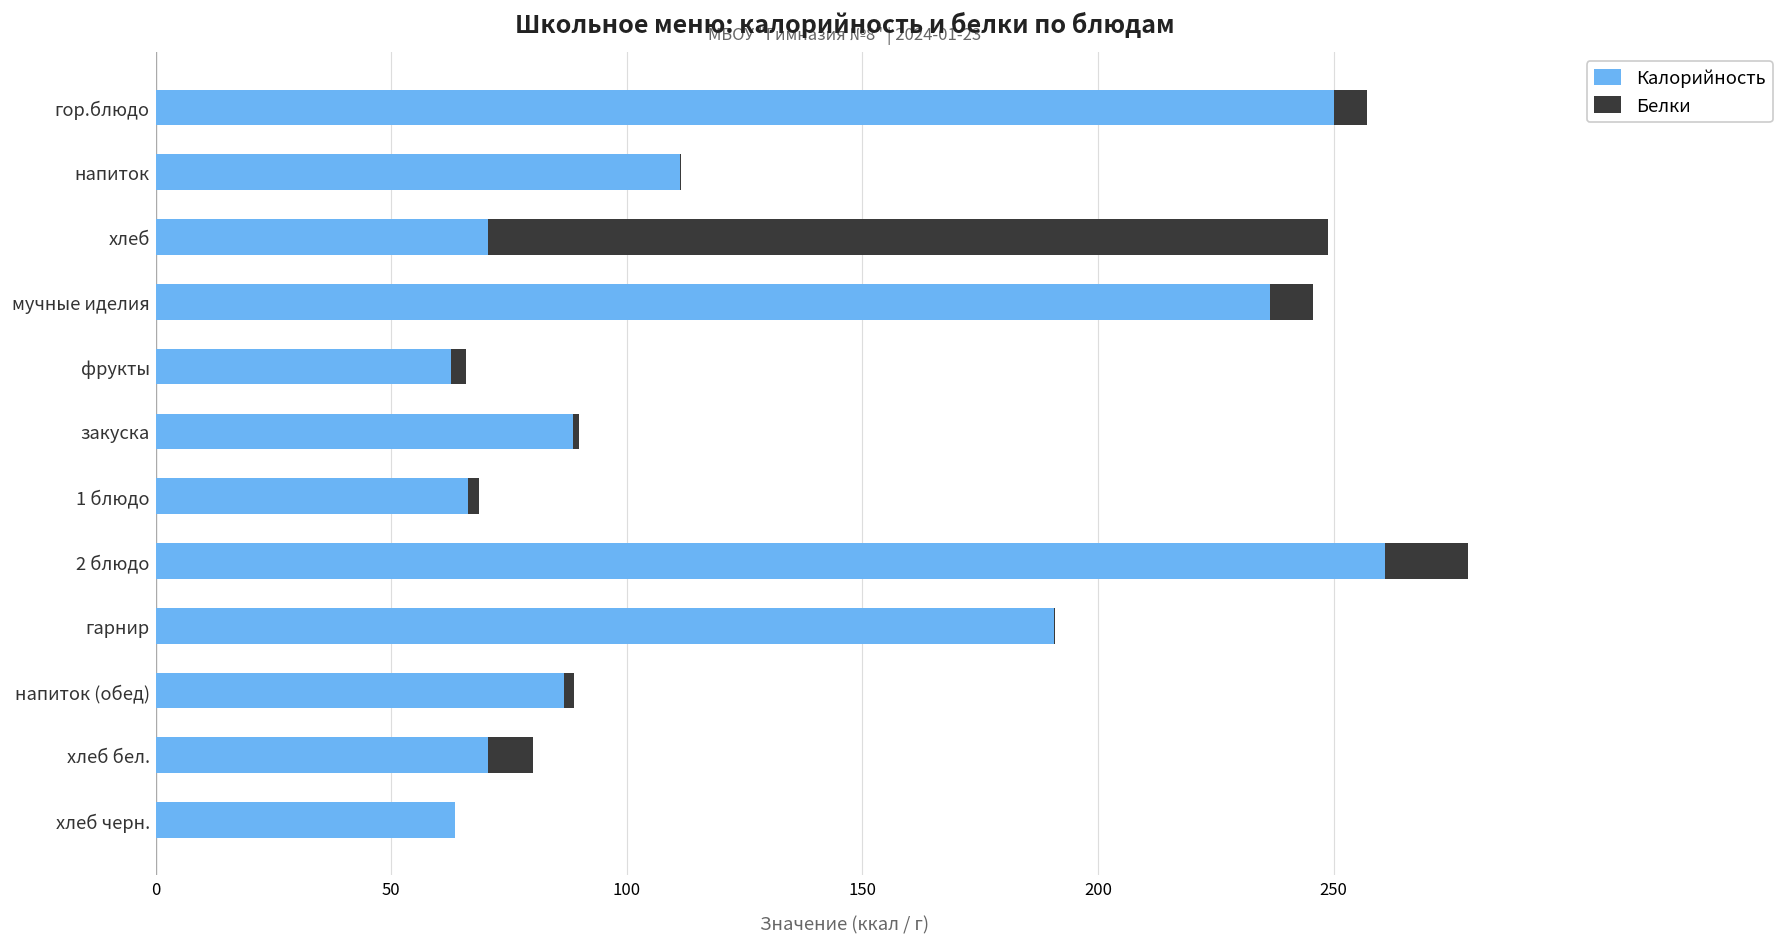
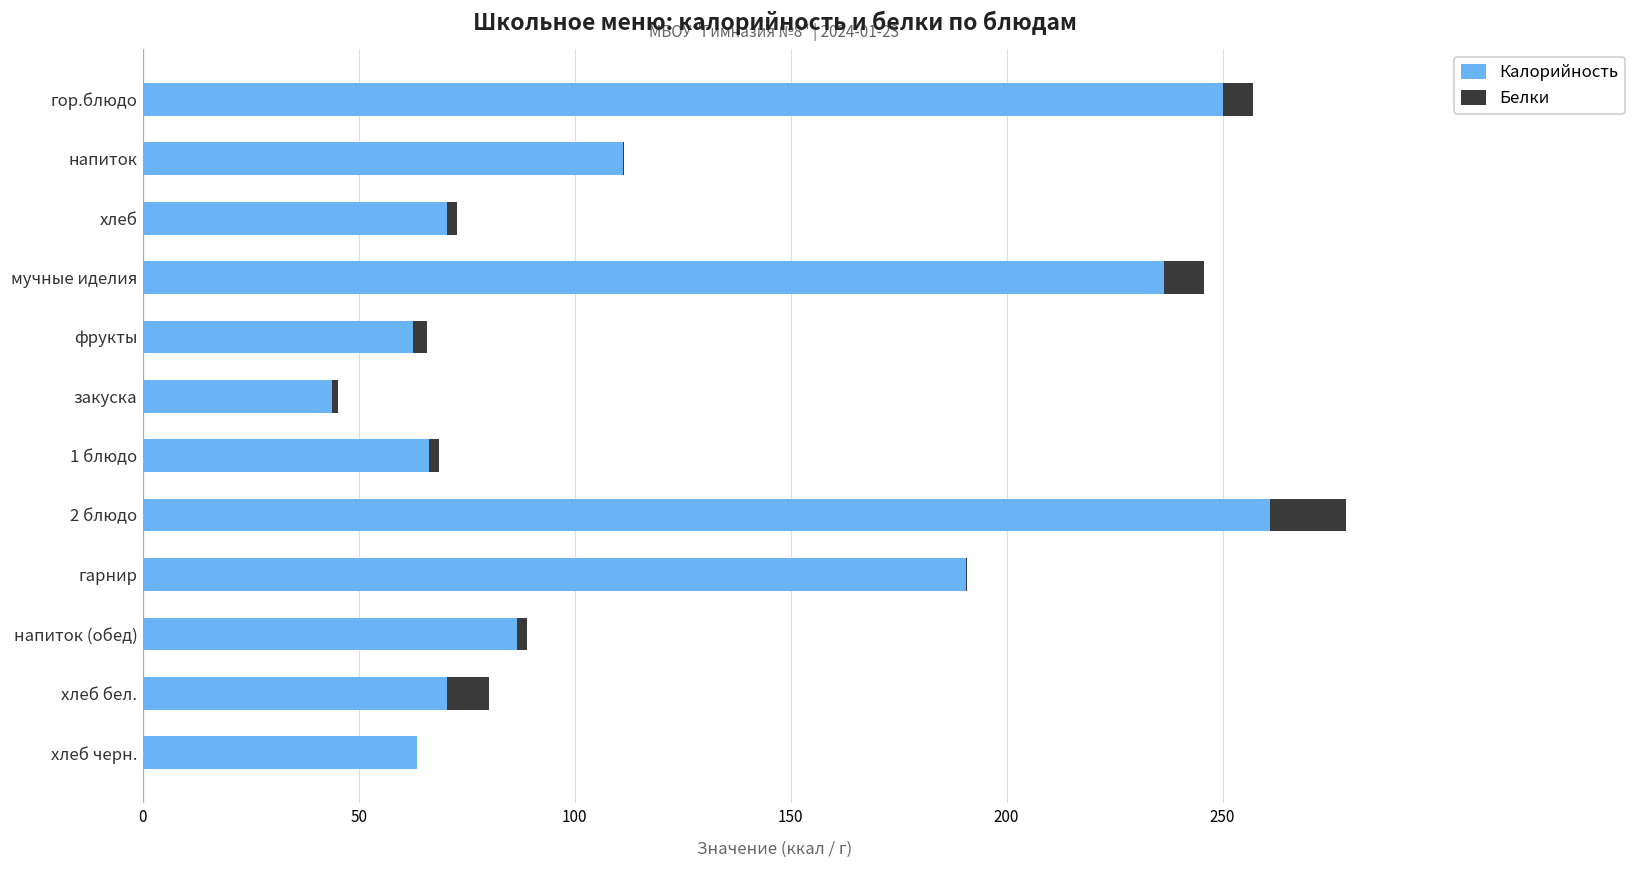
Белки, хлеб: 178 -> 2
Калорийность, закуска: 88 -> 44
